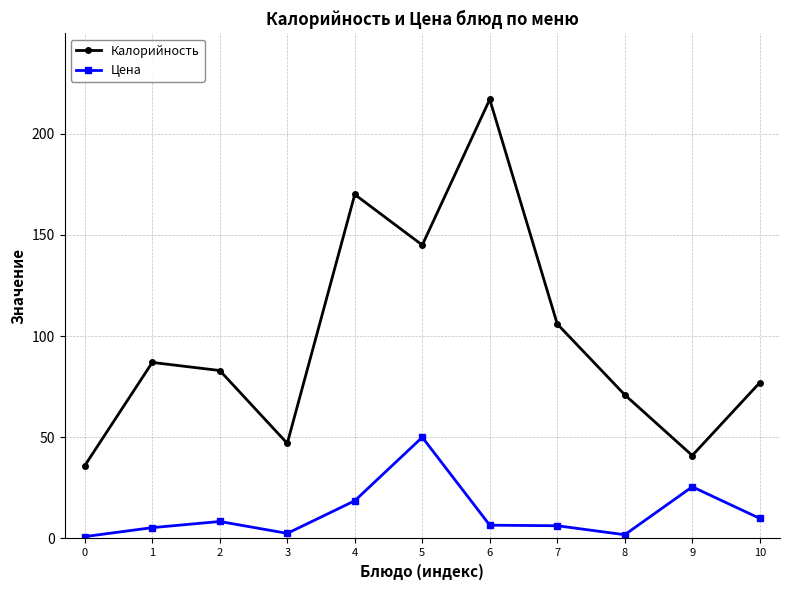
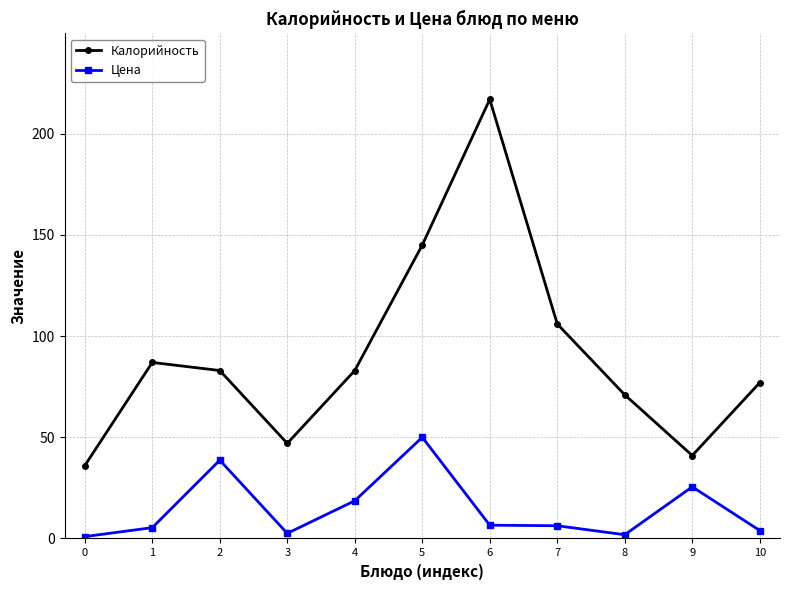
Цена, 2: 8 -> 39
Калорийность, 4: 170 -> 83
Цена, 10: 10 -> 4
